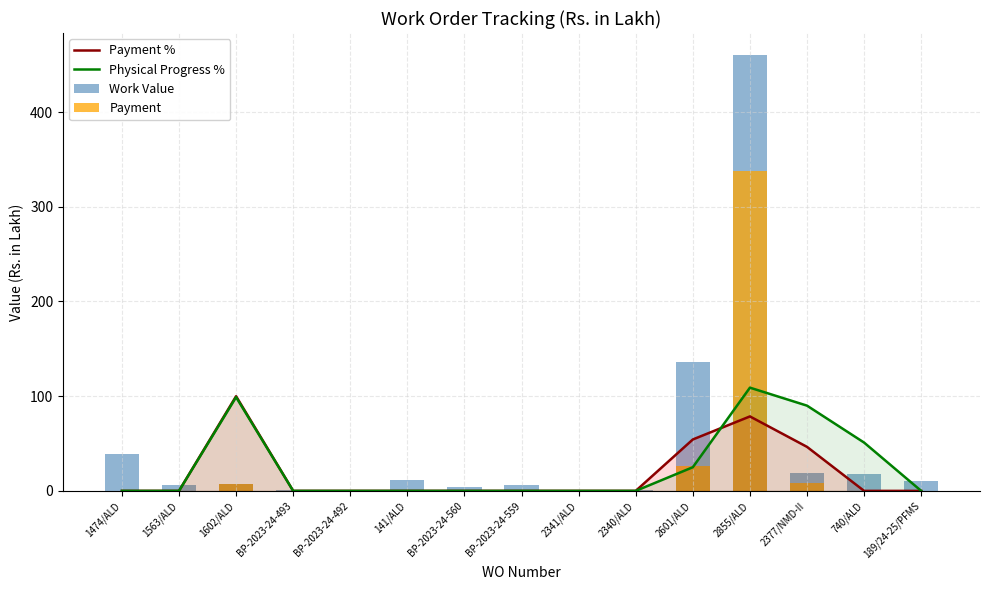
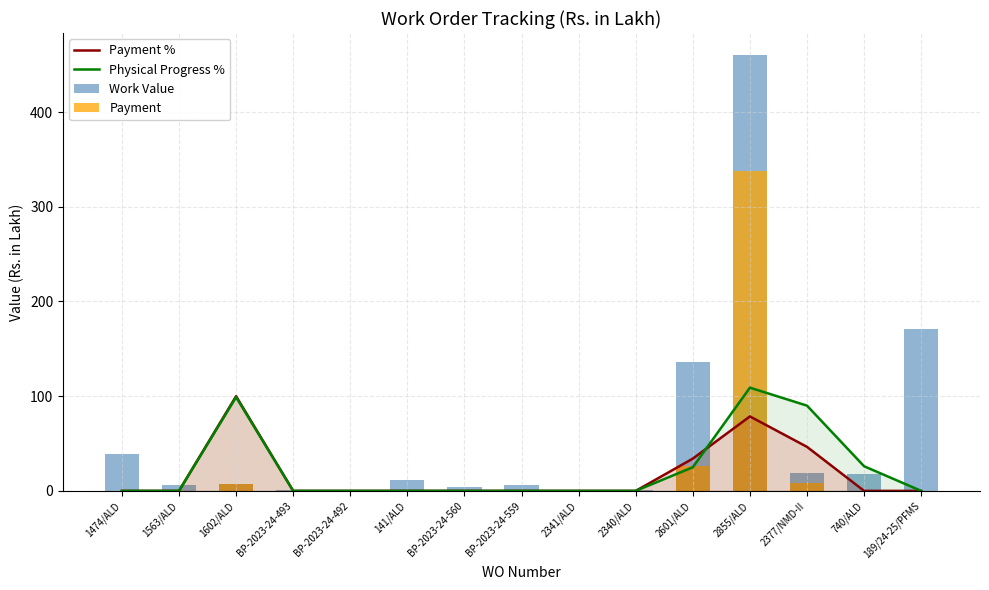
Payment %, 2601/ALD: 50 -> 30
Physical Progress %, 740/ALD: 50 -> 30
Work Value, 189/24-25/PFMS: 10 -> 170
